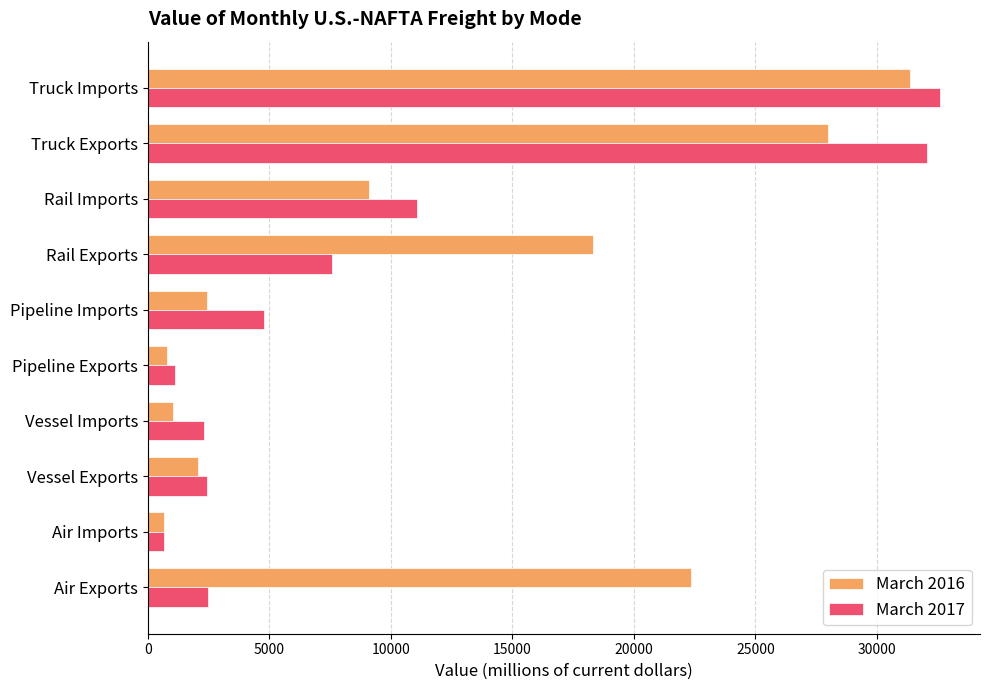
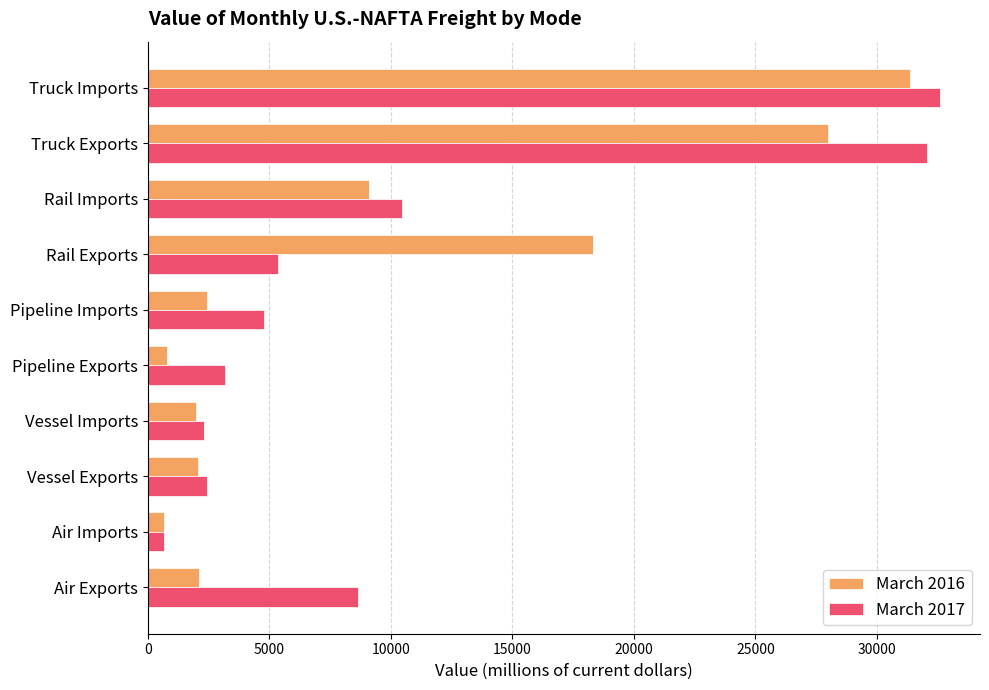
March 2017, Rail Imports: 11100 -> 10500
March 2017, Rail Exports: 7600 -> 5400
March 2017, Pipeline Exports: 1100 -> 3200
March 2016, Vessel Imports: 1000 -> 2000
March 2016, Air Exports: 22300 -> 2100
March 2017, Air Exports: 2500 -> 8600
